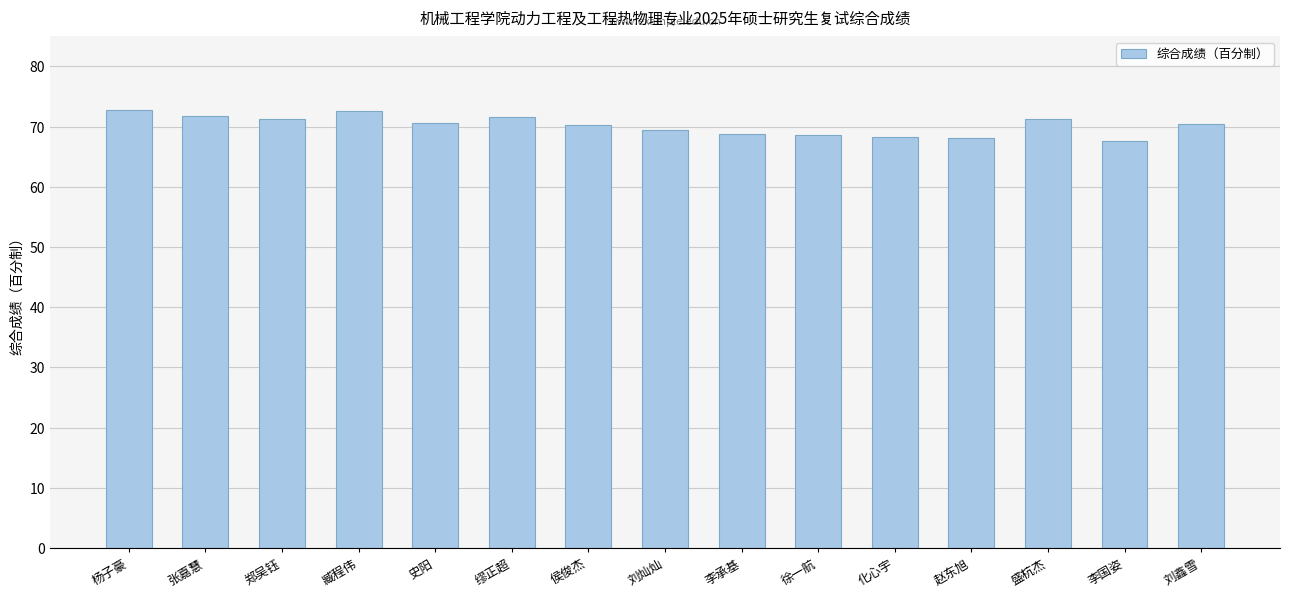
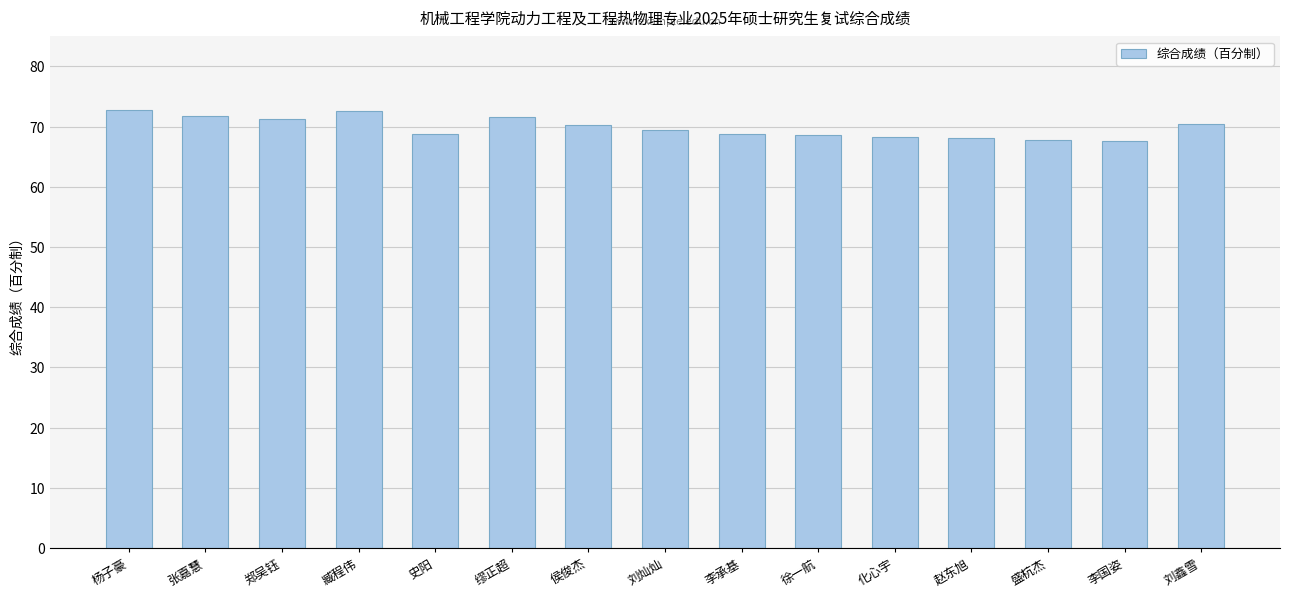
史阳: 71 -> 69
盛杭杰: 71 -> 68
